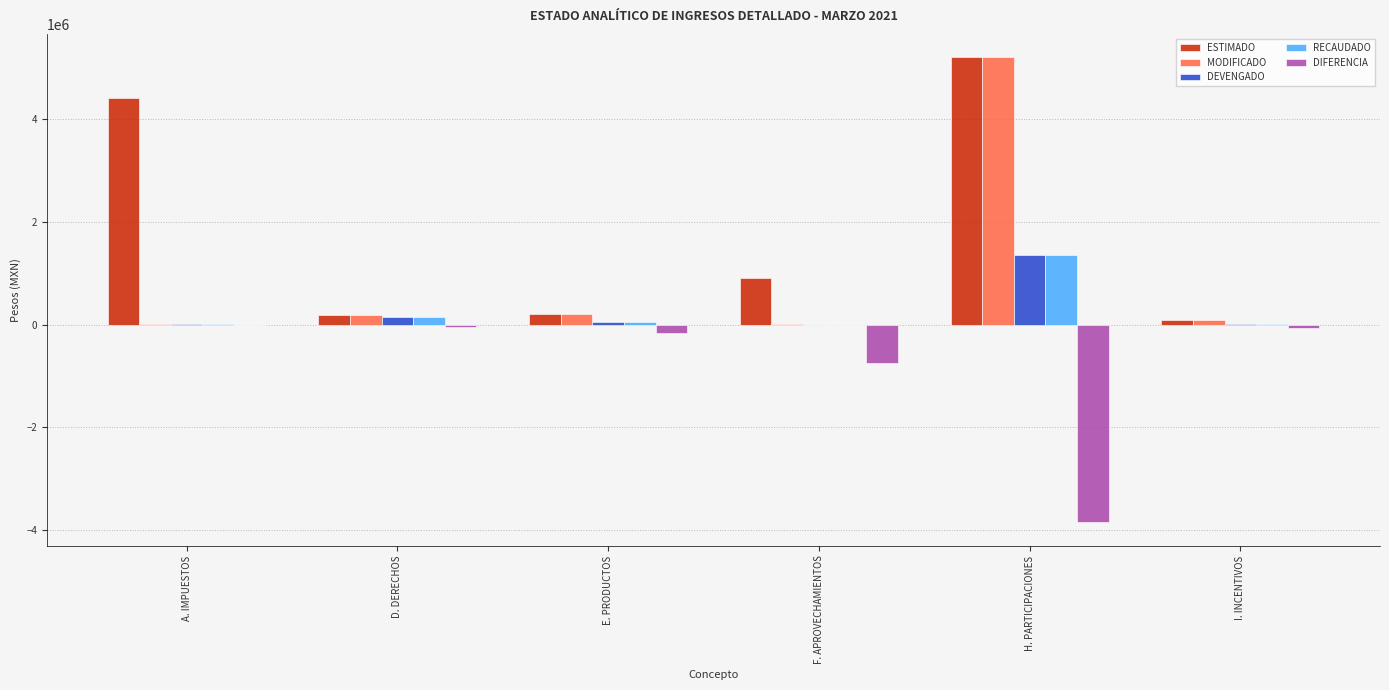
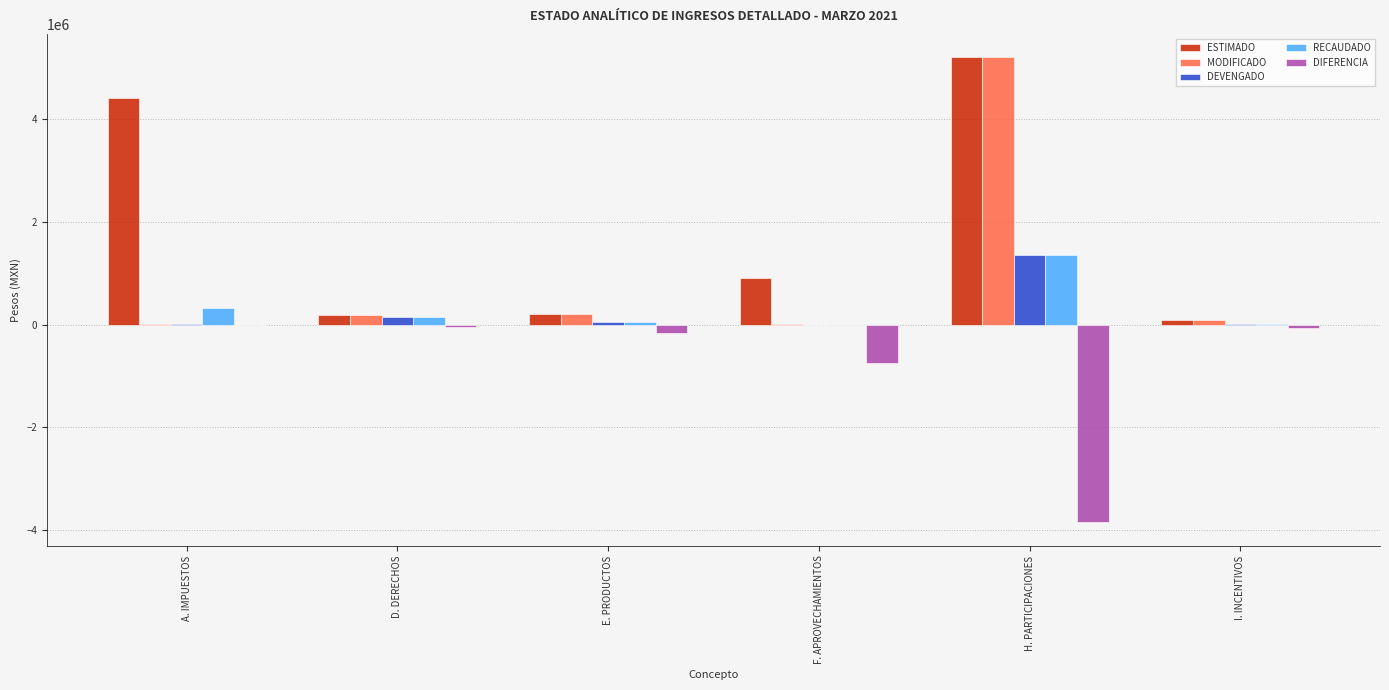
RECAUDADO, A. IMPUESTOS: 0 -> 300000
